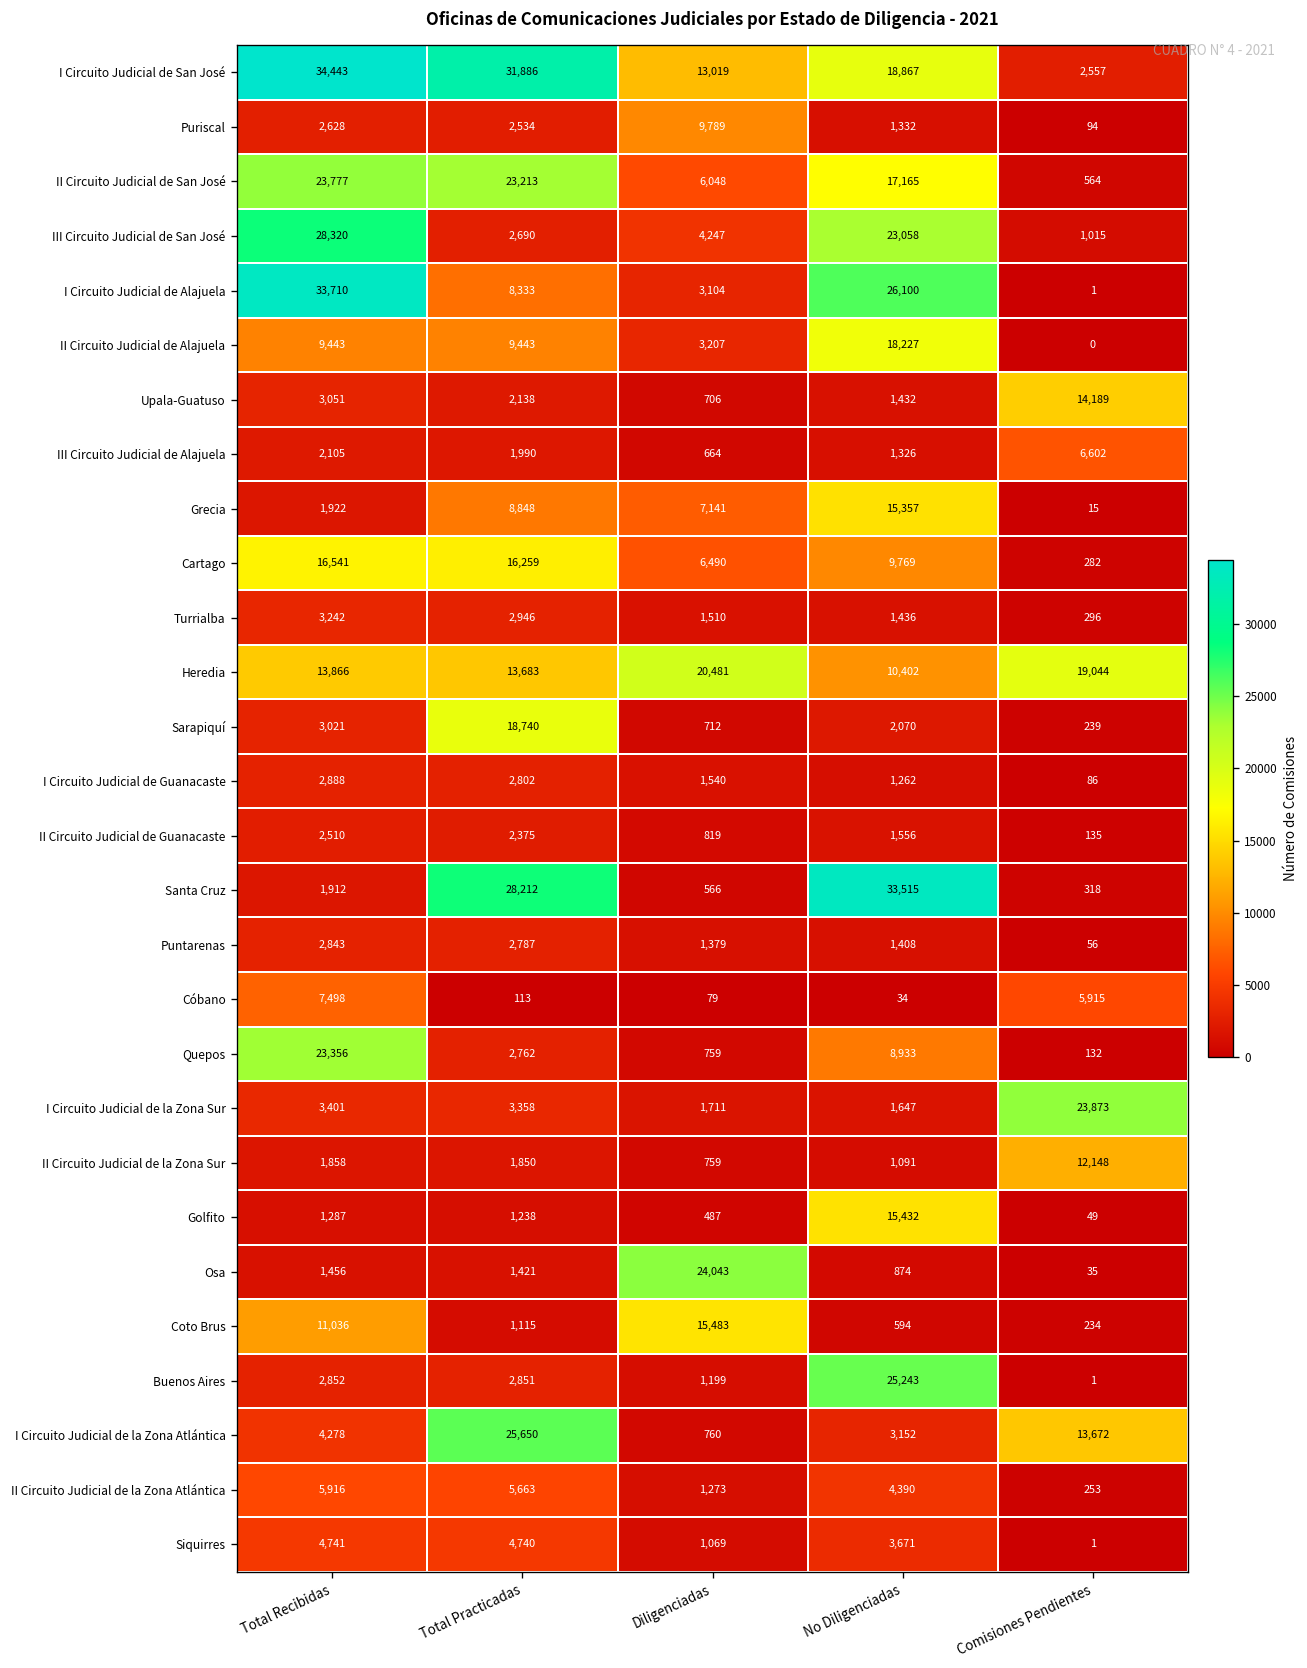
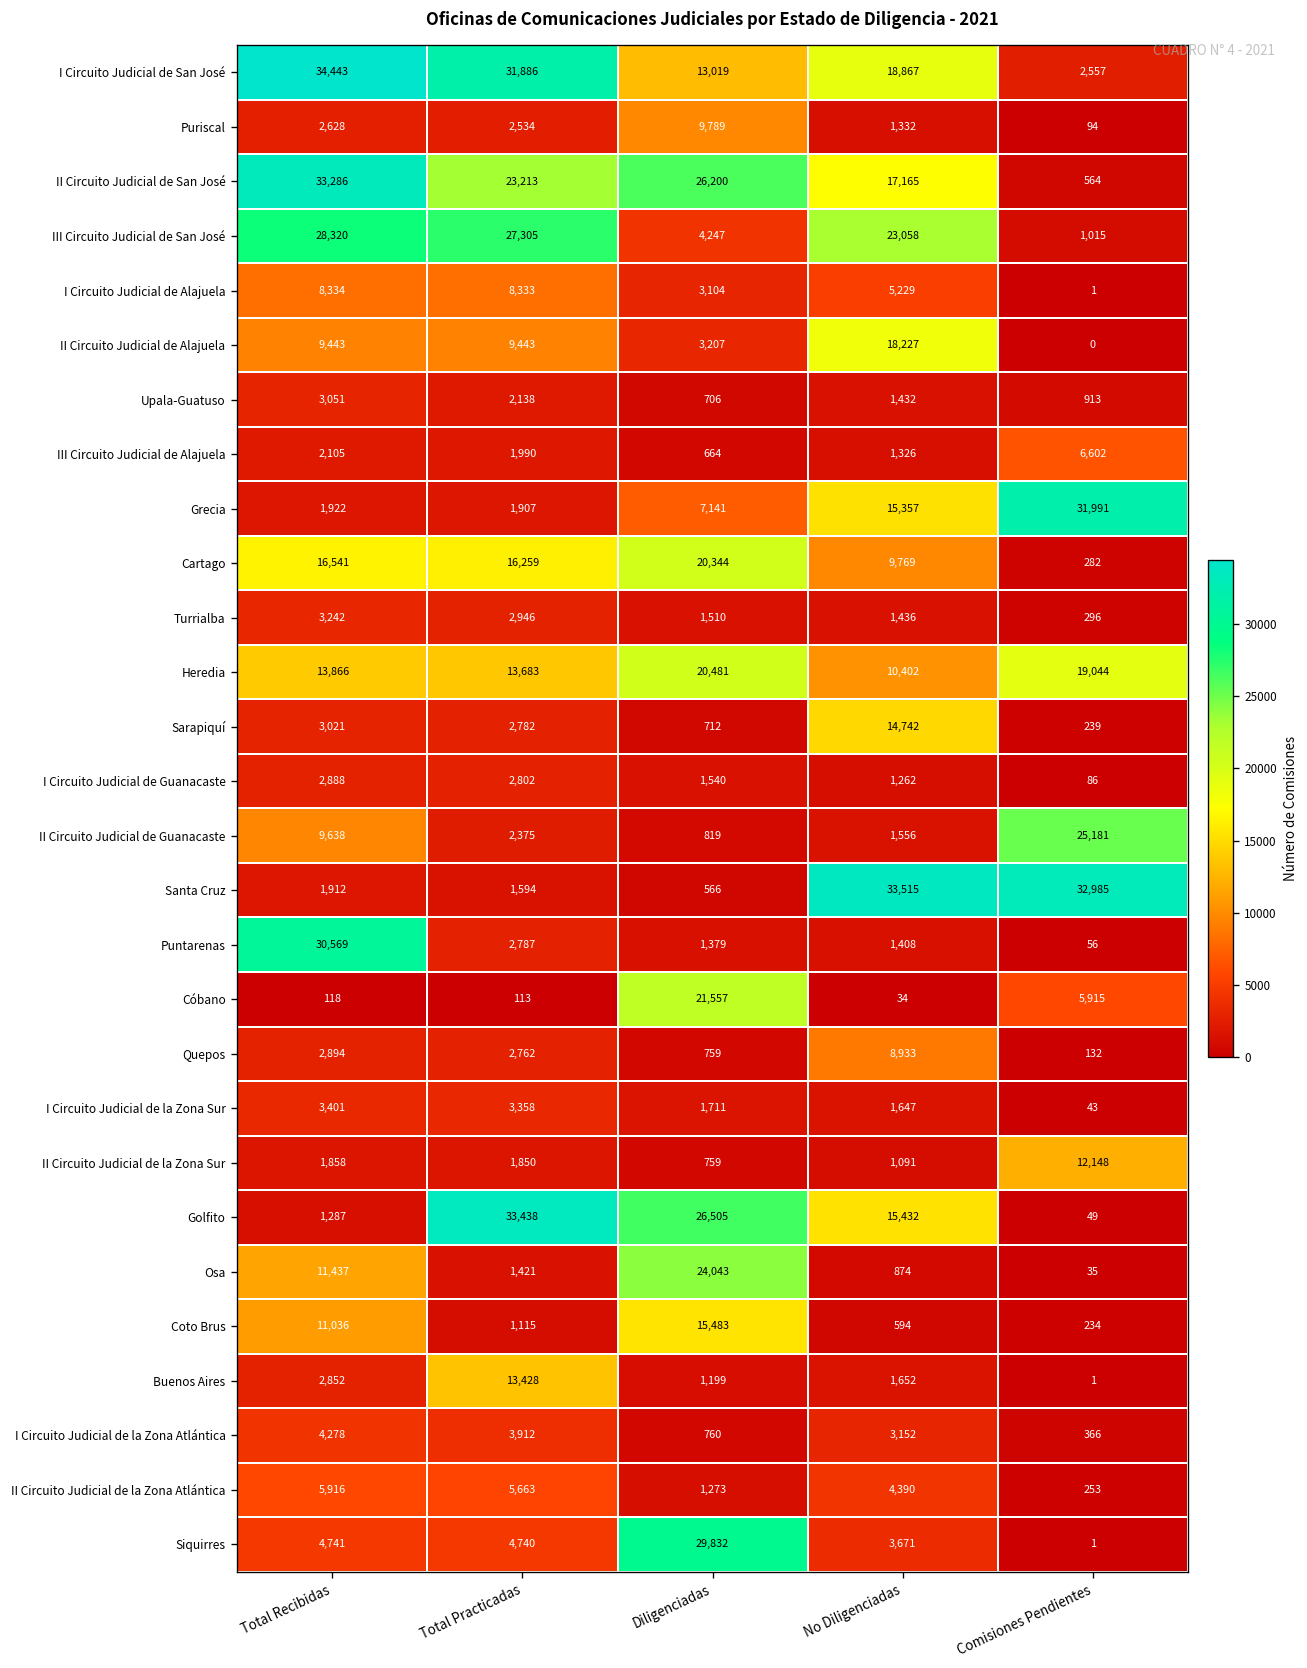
II Circuito Judicial de San José, Total Recibidas: 23,777 -> 33,286
II Circuito Judicial de San José, Diligenciadas: 6,048 -> 26,200
III Circuito Judicial de San José, Total Practicadas: 2,690 -> 27,305
I Circuito Judicial de Alajuela, Total Recibidas: 33,710 -> 8,334
I Circuito Judicial de Alajuela, No Diligenciadas: 26,100 -> 5,229
Upala-Guatuso, Comisiones Pendientes: 14,189 -> 913
Grecia, Total Practicadas: 8,848 -> 1,907
Grecia, Comisiones Pendientes: 15 -> 31,991
Cartago, Diligenciadas: 6,490 -> 20,344
Sarapiquí, Total Practicadas: 18,740 -> 2,782
Sarapiquí, No Diligenciadas: 2,070 -> 14,742
II Circuito Judicial de Guanacaste, Total Recibidas: 2,510 -> 9,638
II Circuito Judicial de Guanacaste, Comisiones Pendientes: 135 -> 25,181
Santa Cruz, Total Practicadas: 28,212 -> 1,594
Santa Cruz, Comisiones Pendientes: 318 -> 32,985
Puntarenas, Total Recibidas: 2,843 -> 30,569
Cóbano, Total Recibidas: 7,498 -> 118
Cóbano, Diligenciadas: 79 -> 21,557
Quepos, Total Recibidas: 23,356 -> 2,894
I Circuito Judicial de la Zona Sur, Comisiones Pendientes: 23,873 -> 43
Golfito, Total Practicadas: 1,238 -> 33,438
Golfito, Diligenciadas: 487 -> 26,505
Osa, Total Recibidas: 1,456 -> 11,437
Buenos Aires, Total Practicadas: 2,851 -> 13,428
Buenos Aires, No Diligenciadas: 25,243 -> 1,652
I Circuito Judicial de la Zona Atlántica, Total Practicadas: 25,650 -> 3,912
I Circuito Judicial de la Zona Atlántica, Comisiones Pendientes: 13,672 -> 366
Siquirres, Diligenciadas: 1,069 -> 29,832
